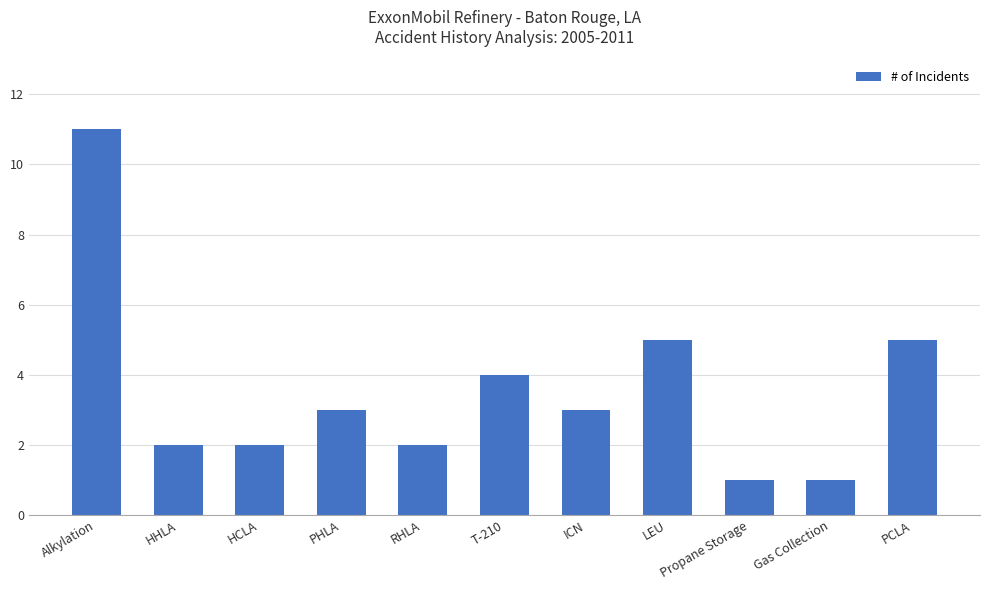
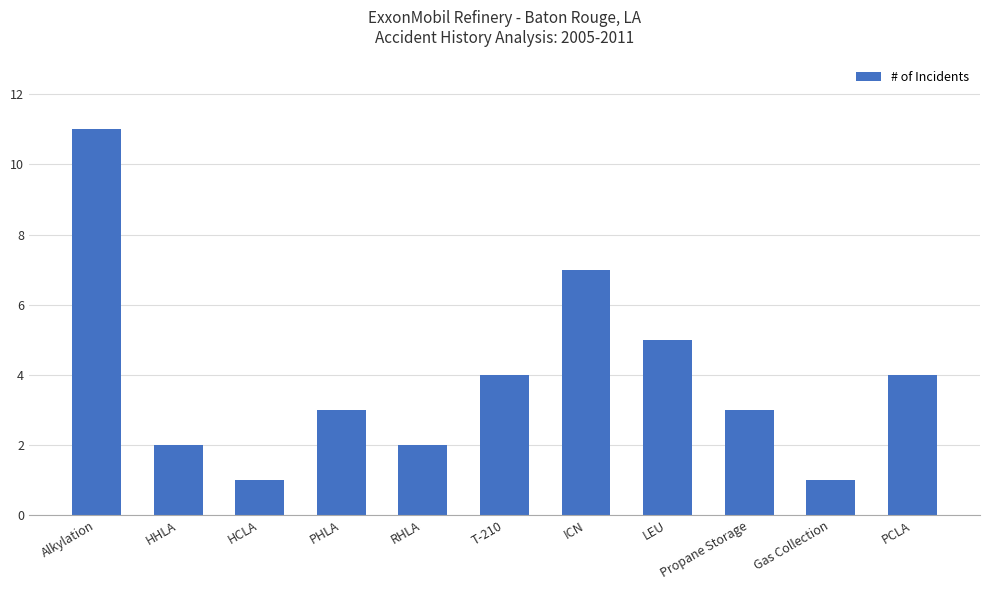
HCLA: 2 -> 1
ICN: 3 -> 7
Propane Storage: 1 -> 3
PCLA: 5 -> 4
